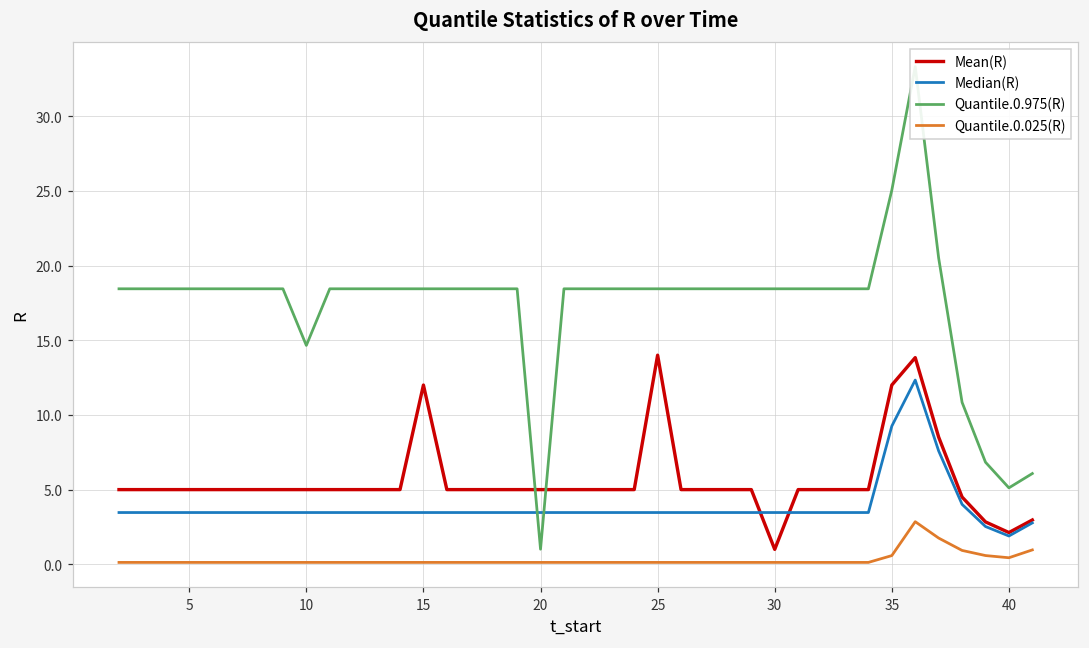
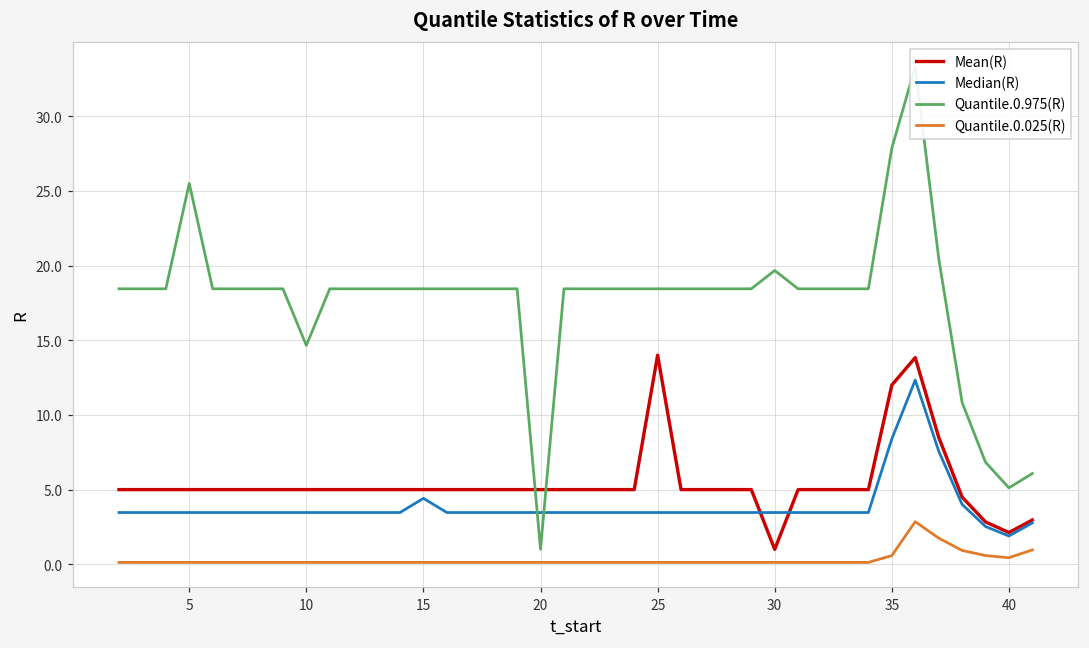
Quantile.0.975(R), 5: 18.4 -> 25.5
Mean(R), 15: 12 -> 5
Median(R), 15: 3.5 -> 4.4
Quantile.0.975(R), 30: 18.4 -> 19.7
Median(R), 35: 9.3 -> 8.4
Quantile.0.975(R), 35: 25.0 -> 27.9
